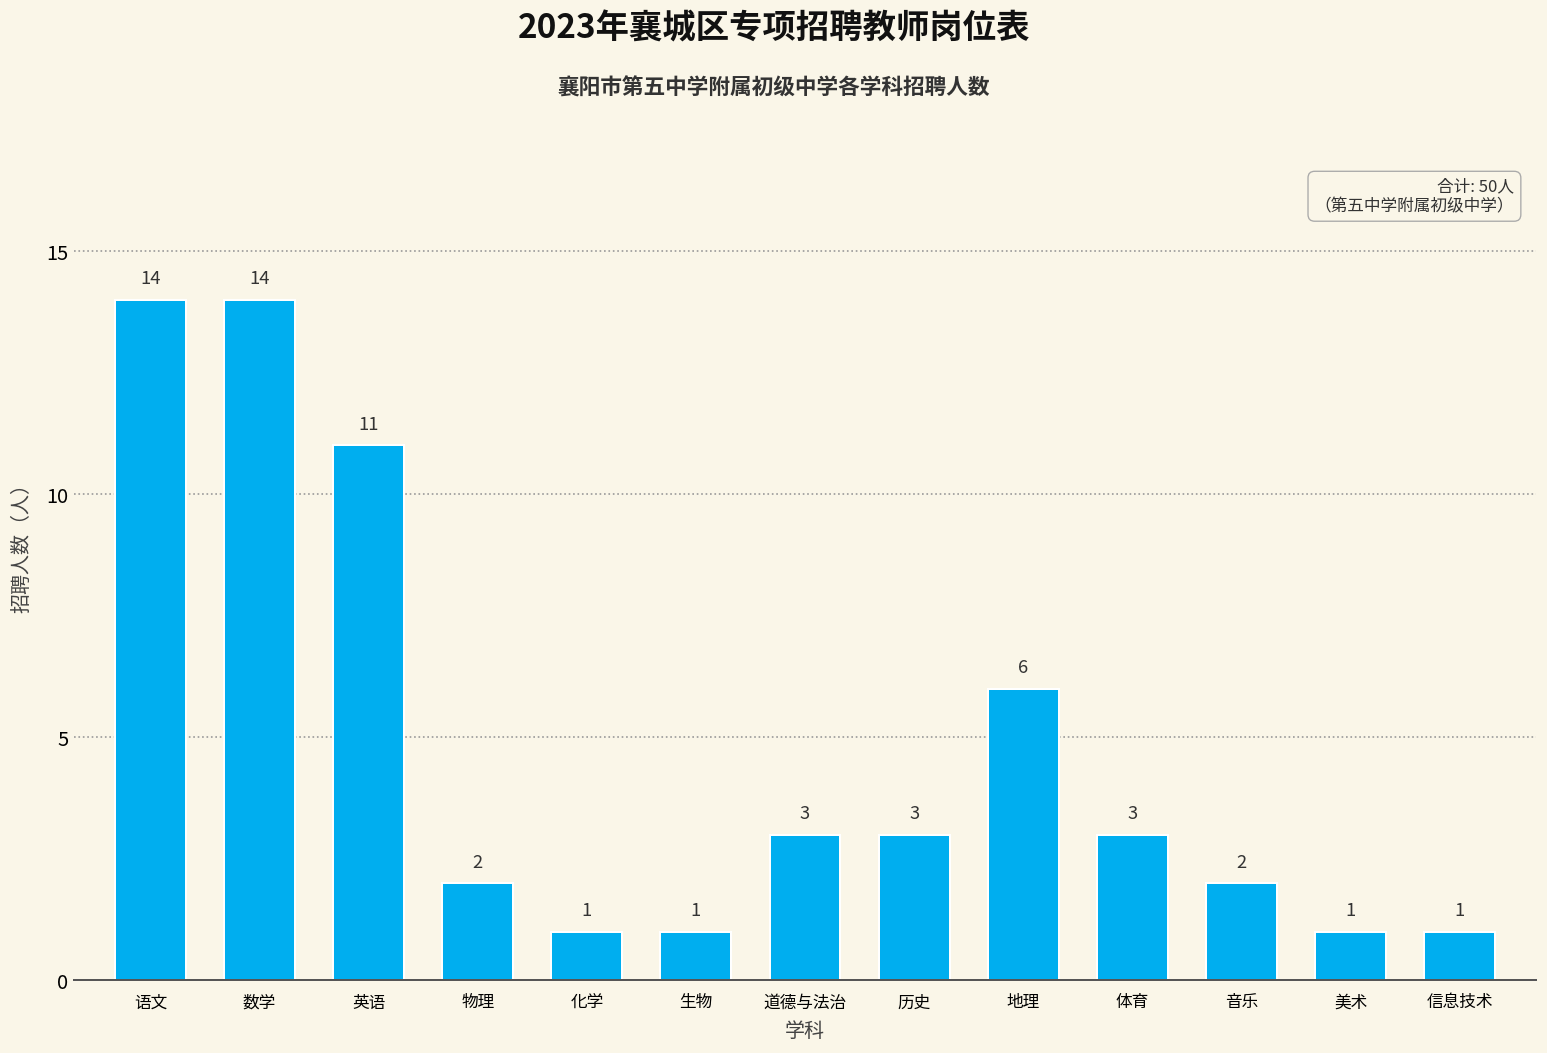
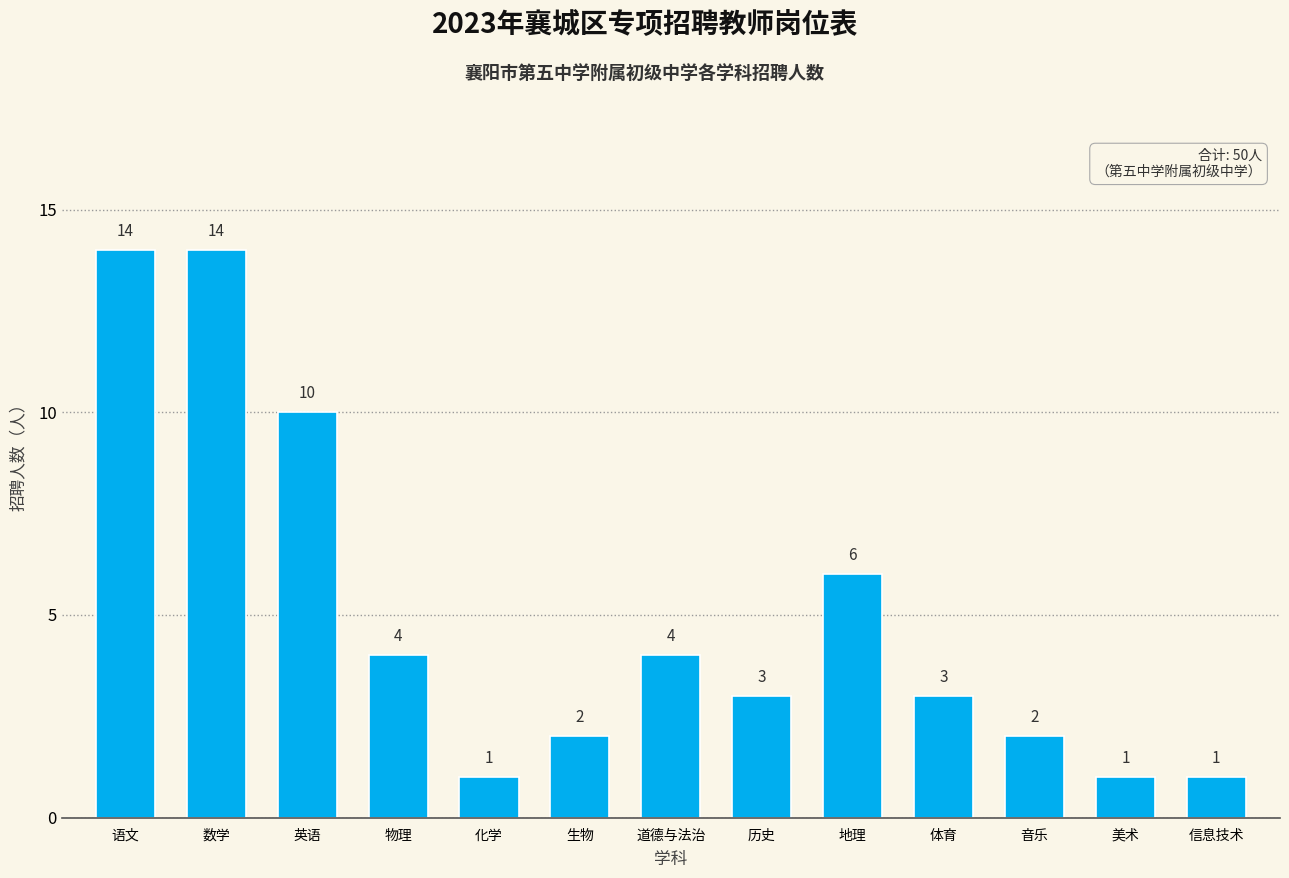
英语: 11 -> 10
物理: 2 -> 4
生物: 1 -> 2
道德与法治: 3 -> 4
